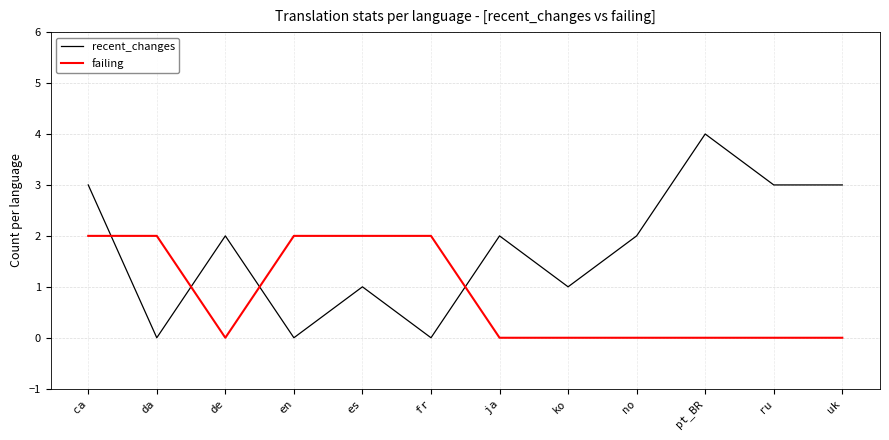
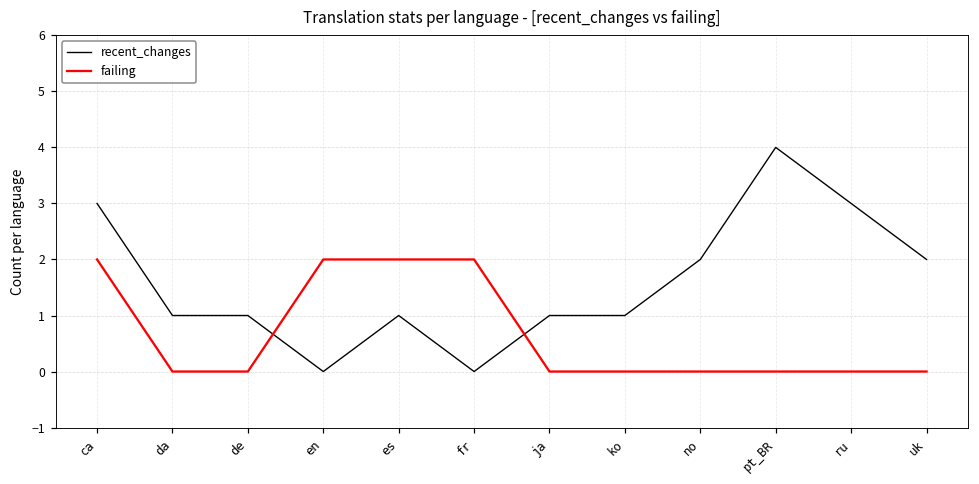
recent_changes, da: 0 -> 1
failing, da: 2 -> 0
recent_changes, de: 2 -> 1
recent_changes, ja: 2 -> 1
recent_changes, uk: 3 -> 2
